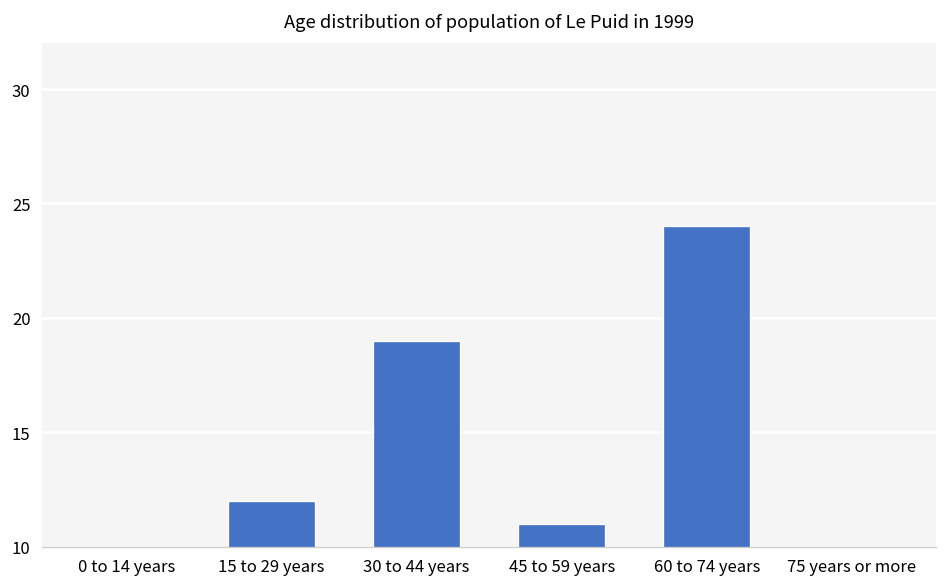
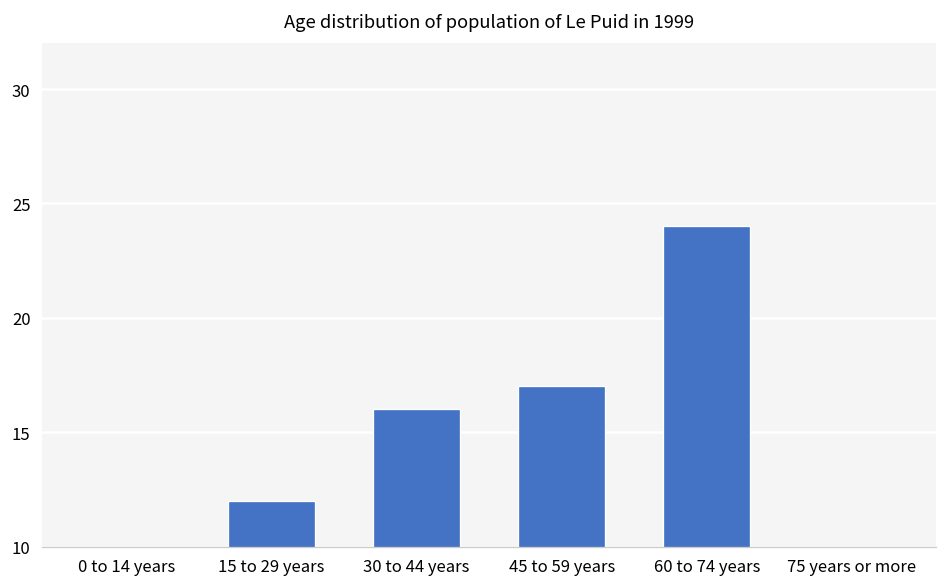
30 to 44 years: 19 -> 16
45 to 59 years: 11 -> 17
